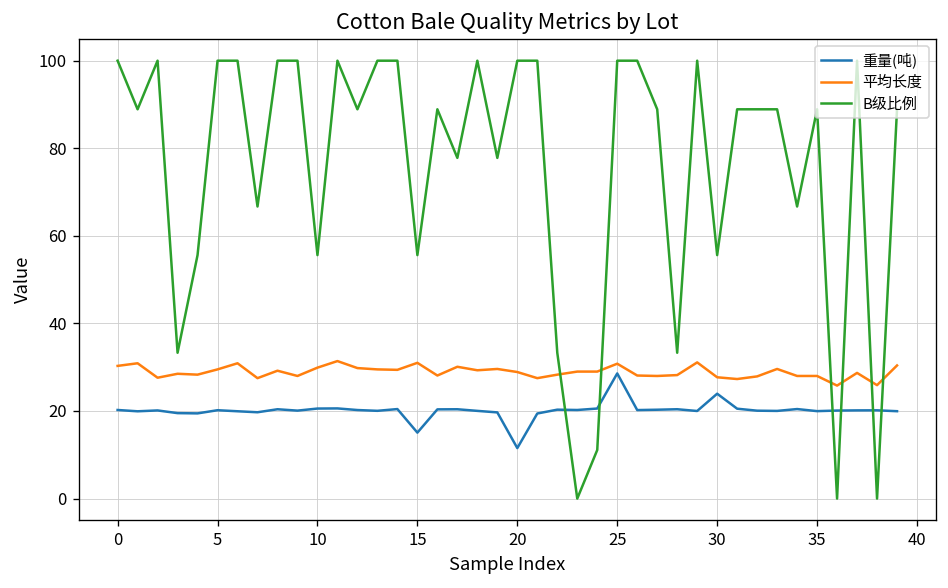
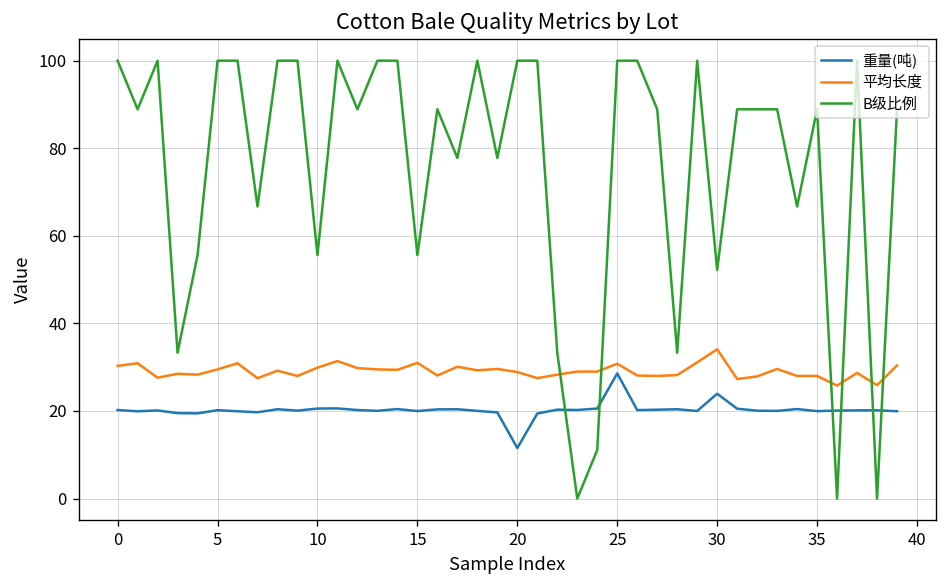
重量(吨), 15: 15 -> 20
平均长度, 30: 28 -> 34
B级比例, 30: 56 -> 52
